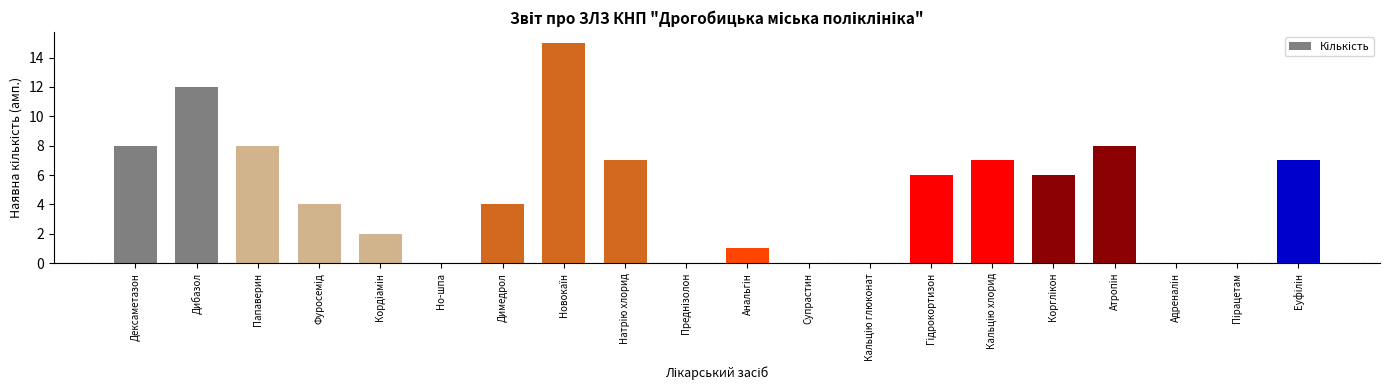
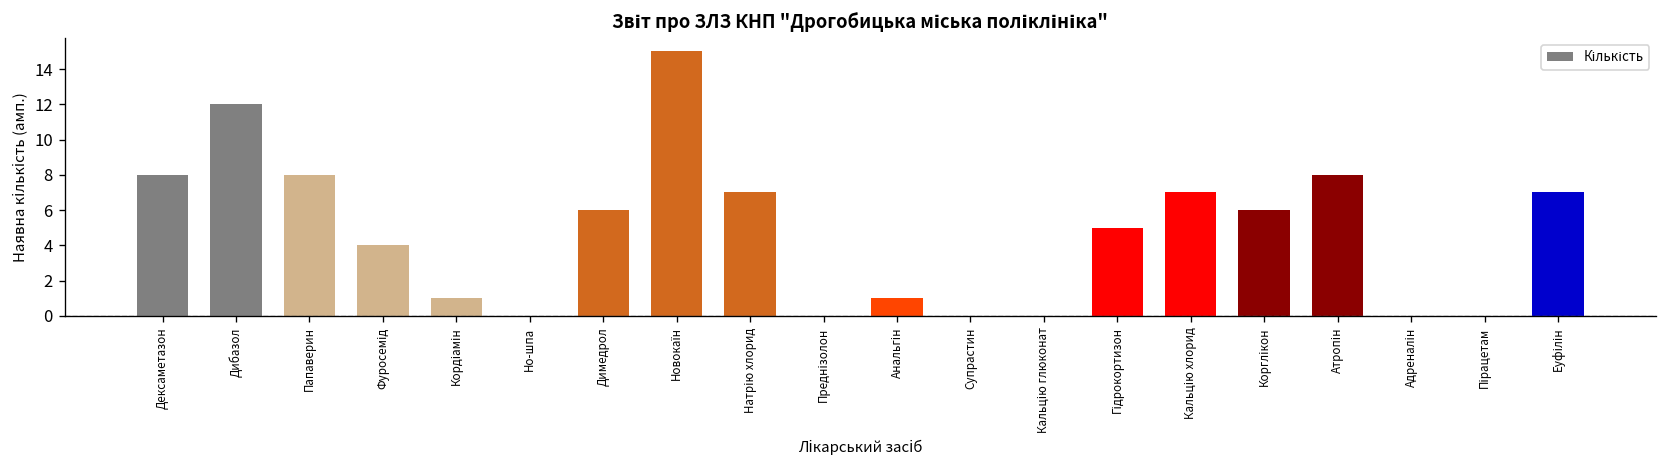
Кордіамін: 2 -> 1
Димедрол: 4 -> 6
Гідрокортизон: 6 -> 5
